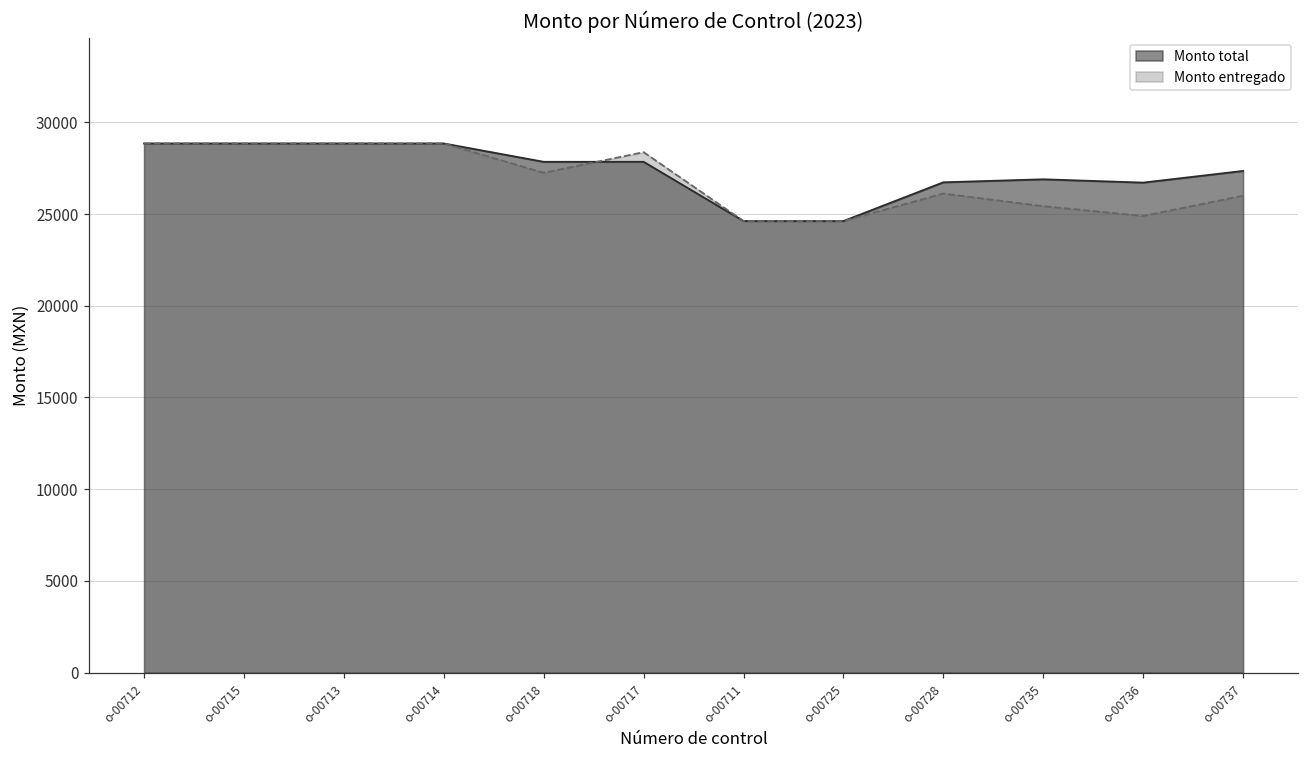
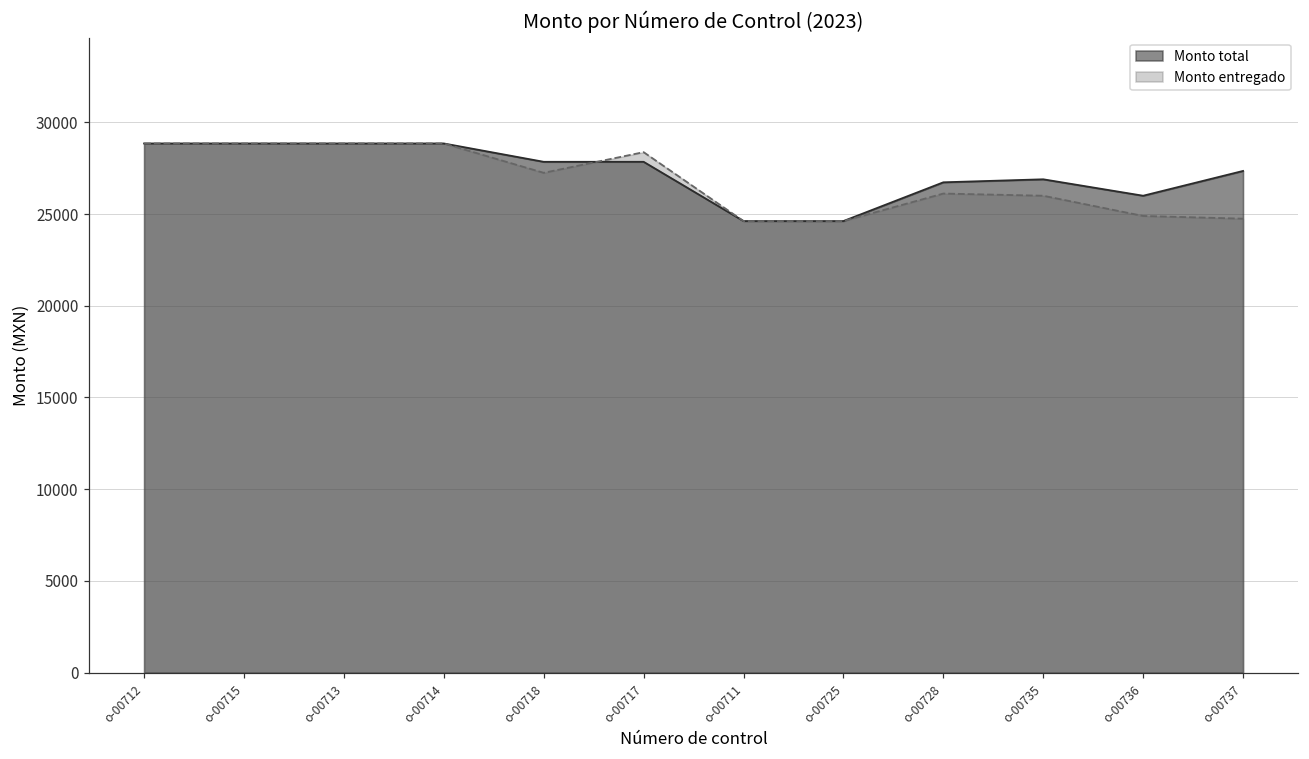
Monto entregado, o-00735: 25400 -> 26000
Monto total, o-00736: 26700 -> 26000
Monto entregado, o-00737: 26000 -> 24700
